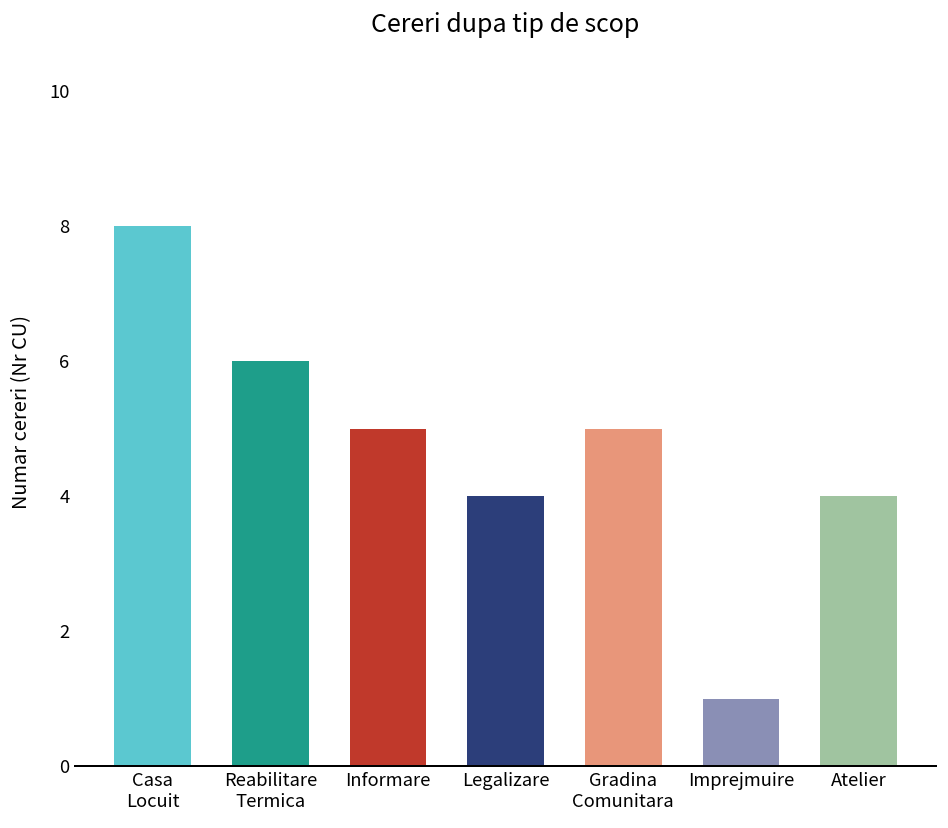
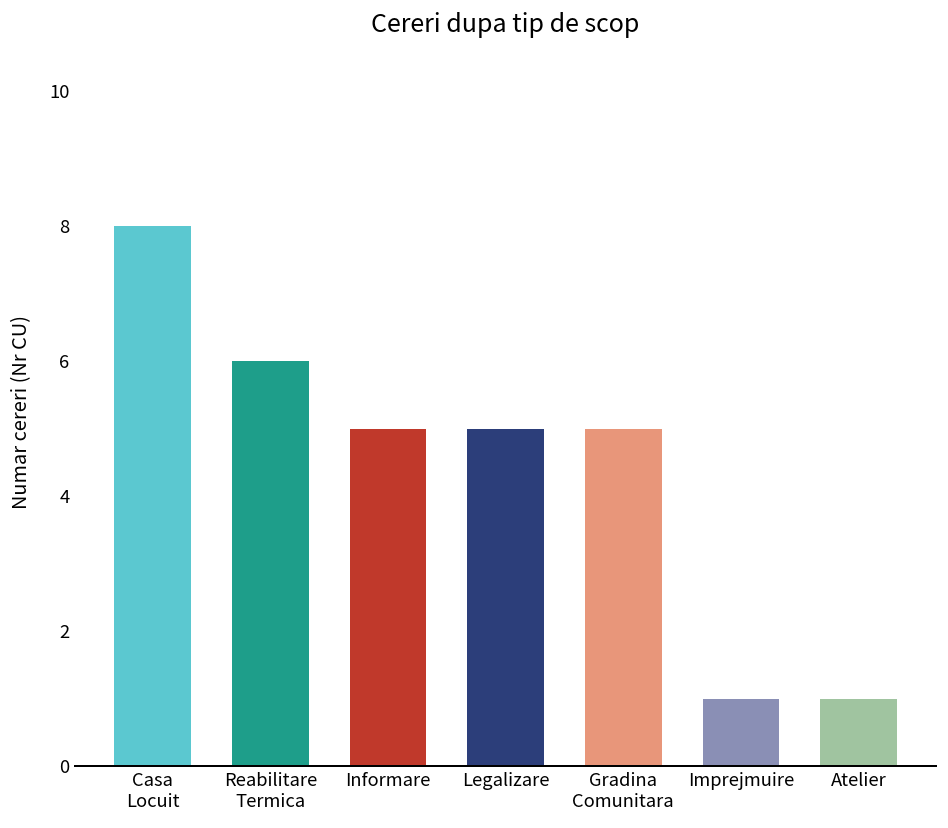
Legalizare: 4 -> 5
Atelier: 4 -> 1
